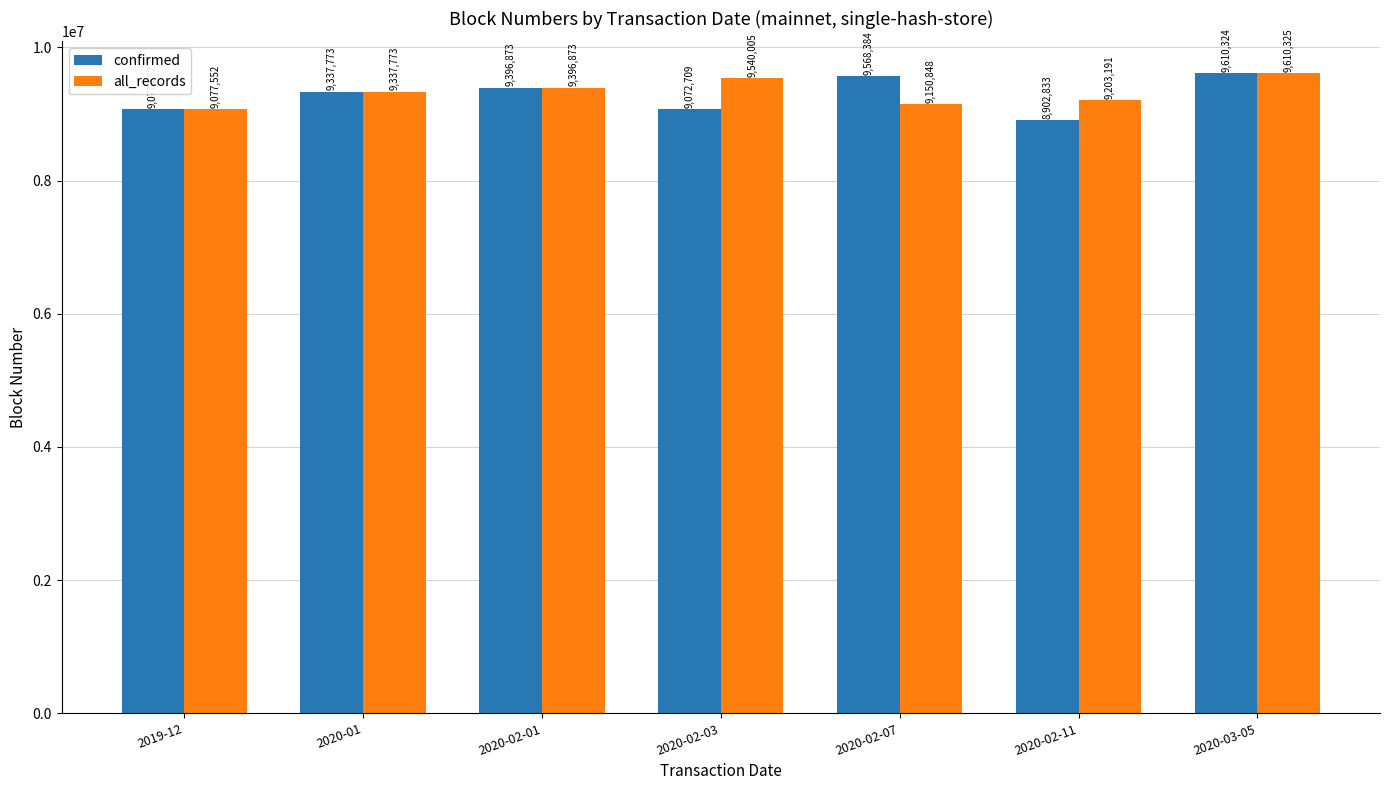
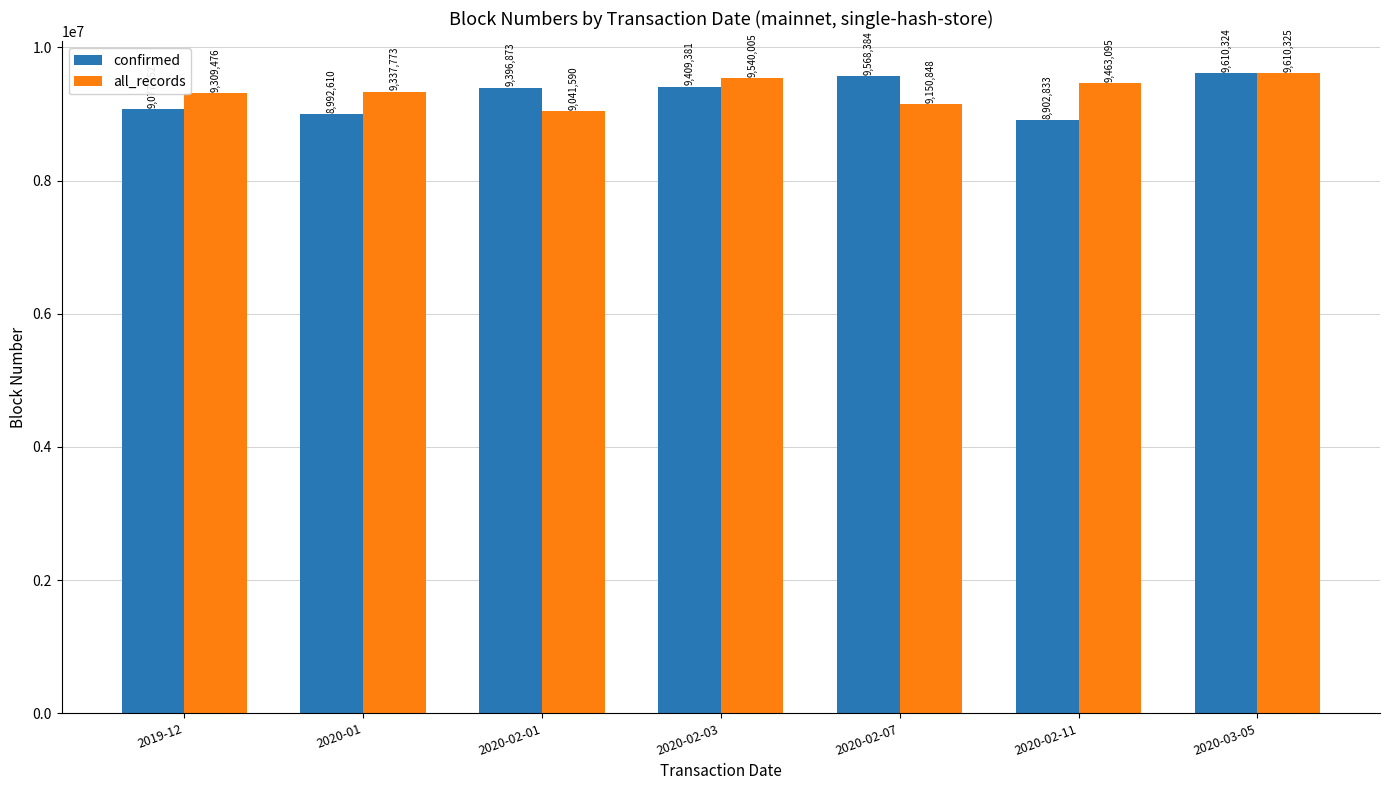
all_records, 2019-12: 9,077,552 -> 9,309,476
confirmed, 2020-01: 9,337,773 -> 8,992,610
all_records, 2020-02-01: 9,396,873 -> 9,041,590
confirmed, 2020-02-03: 9,072,709 -> 9,409,381
all_records, 2020-02-11: 9,203,191 -> 9,463,095
